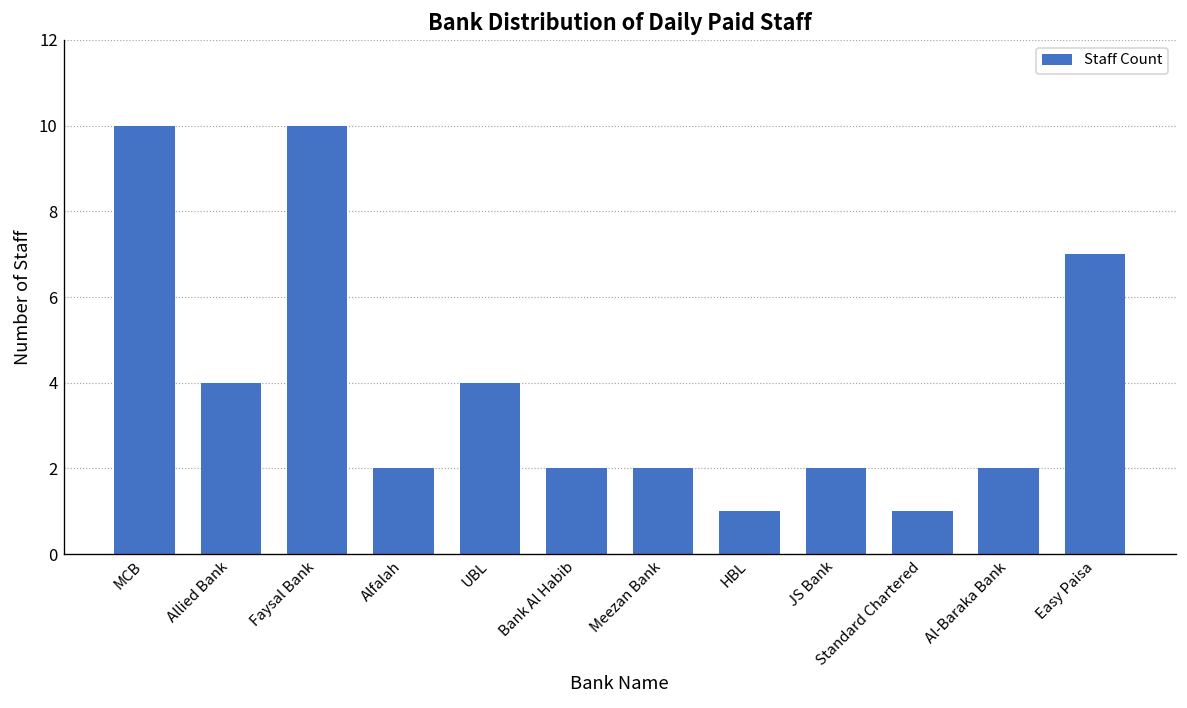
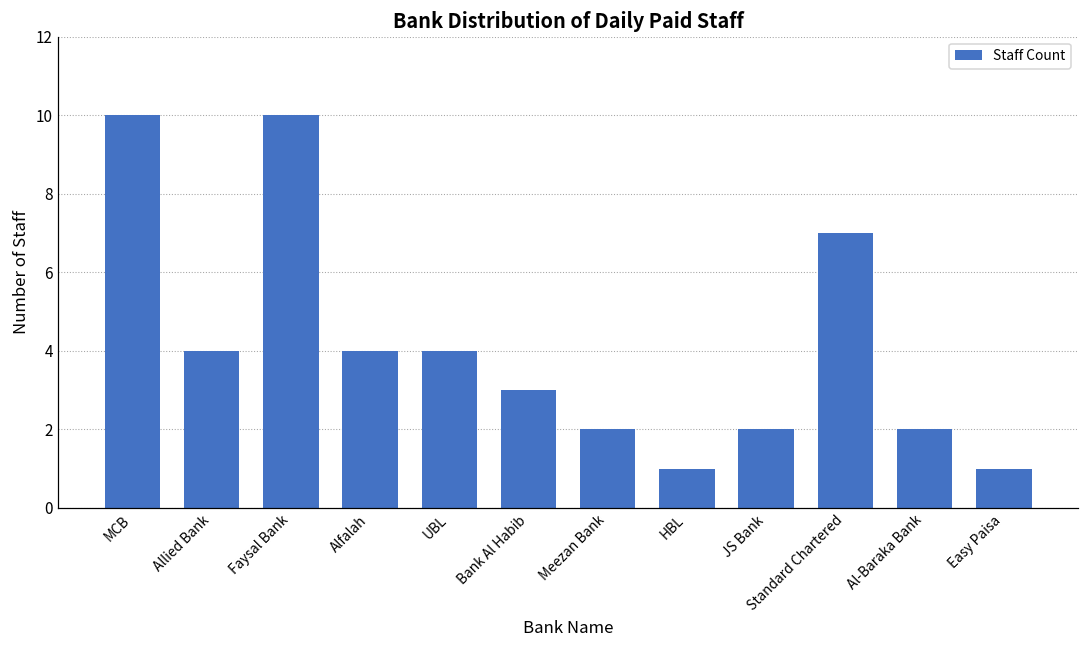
Alfalah: 2 -> 4
Bank Al Habib: 2 -> 3
Standard Chartered: 1 -> 7
Easy Paisa: 7 -> 1
